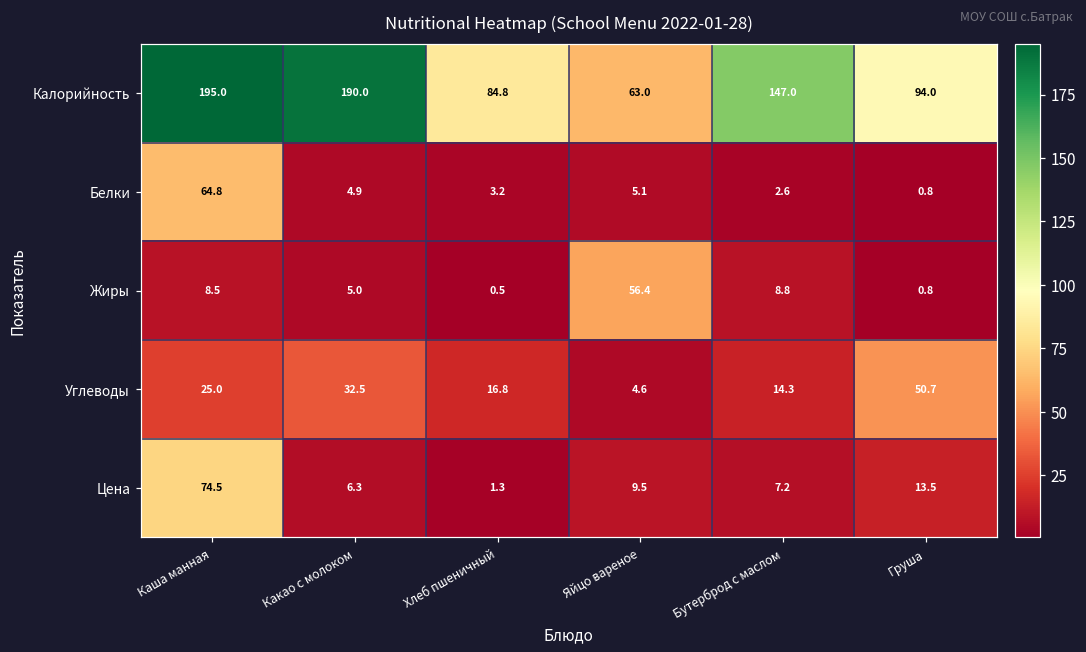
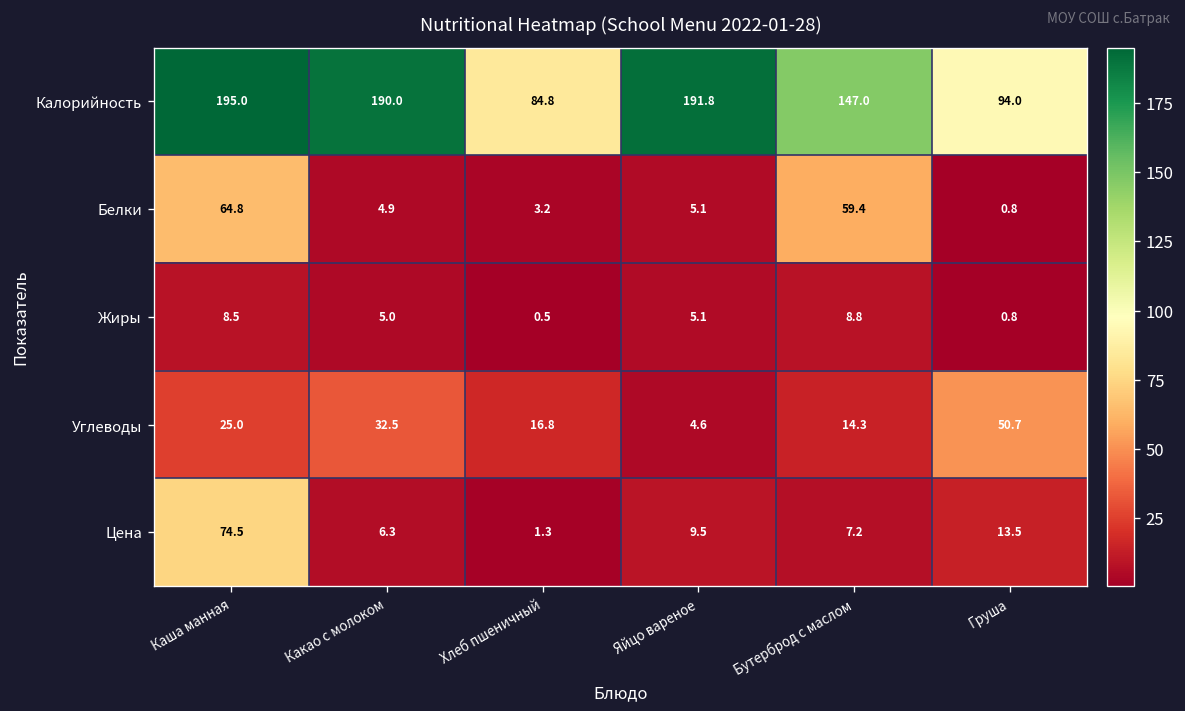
Калорийность, Яйцо вареное: 63.0 -> 191.8
Белки, Бутерброд с маслом: 2.6 -> 59.4
Жиры, Яйцо вареное: 56.4 -> 5.1
